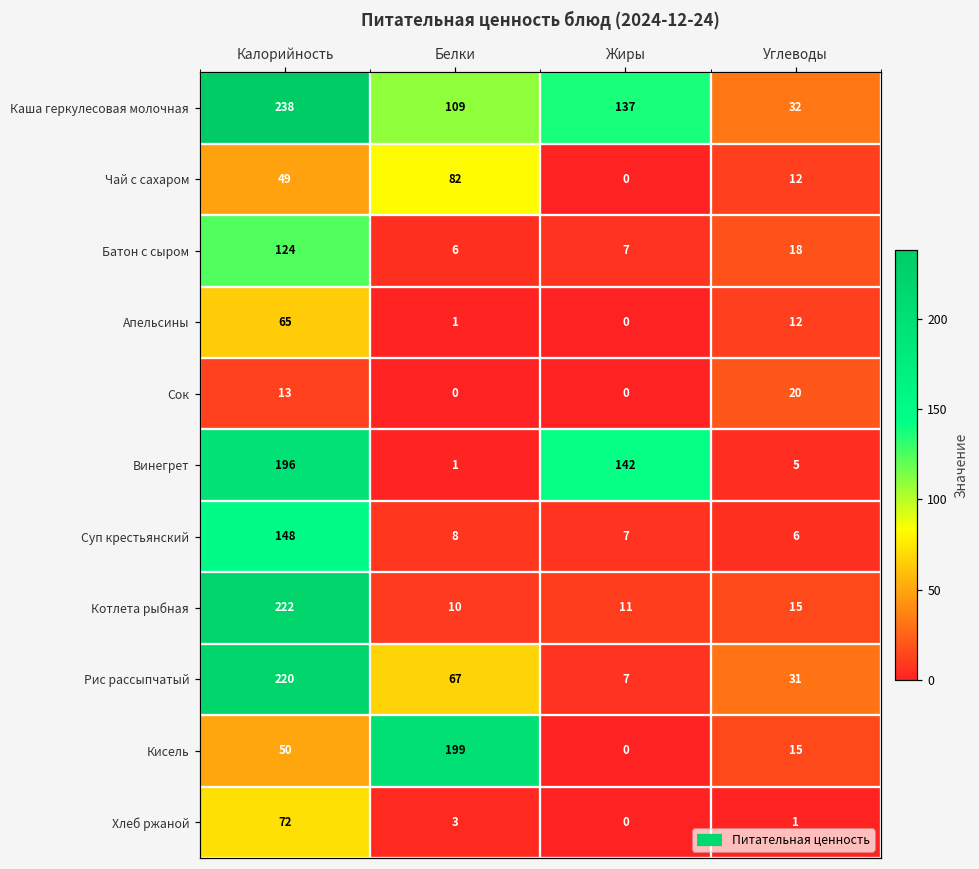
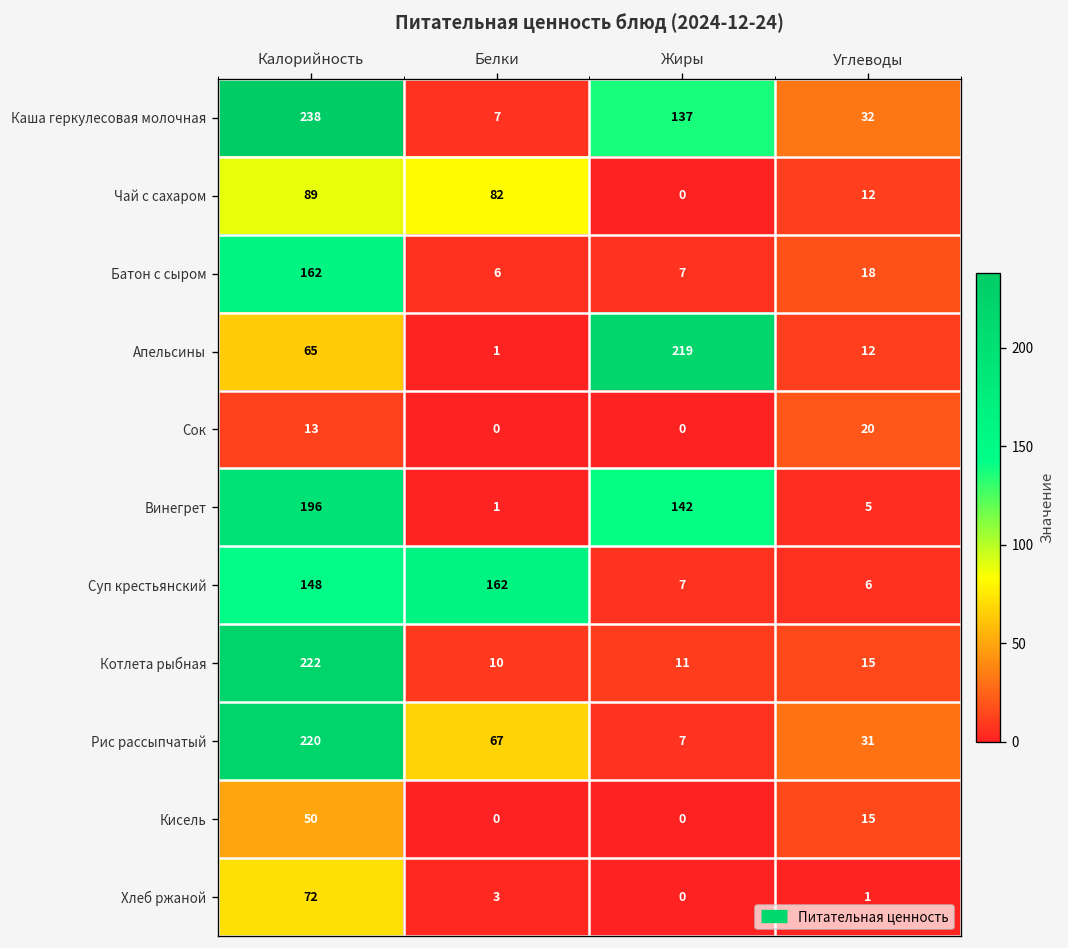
Каша геркулесовая молочная, Белки: 109 -> 7
Чай с сахаром, Калорийность: 49 -> 89
Батон с сыром, Калорийность: 124 -> 162
Апельсины, Жиры: 0 -> 219
Суп крестьянский, Белки: 8 -> 162
Кисель, Белки: 199 -> 0
